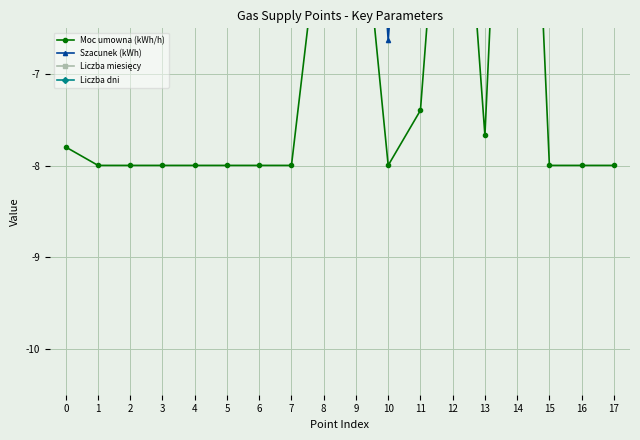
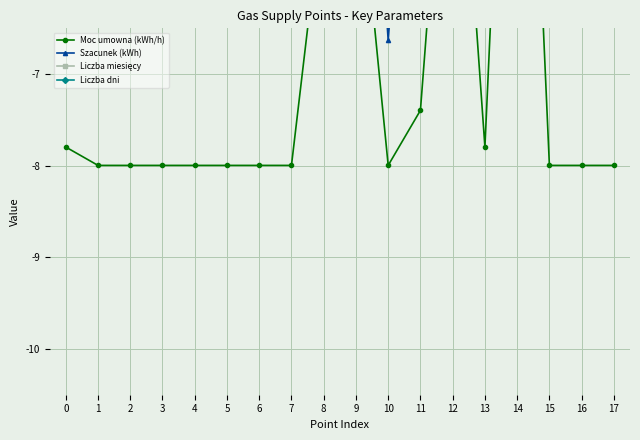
Moc umowna (kWh/h), 13: -7.7 -> -7.8
